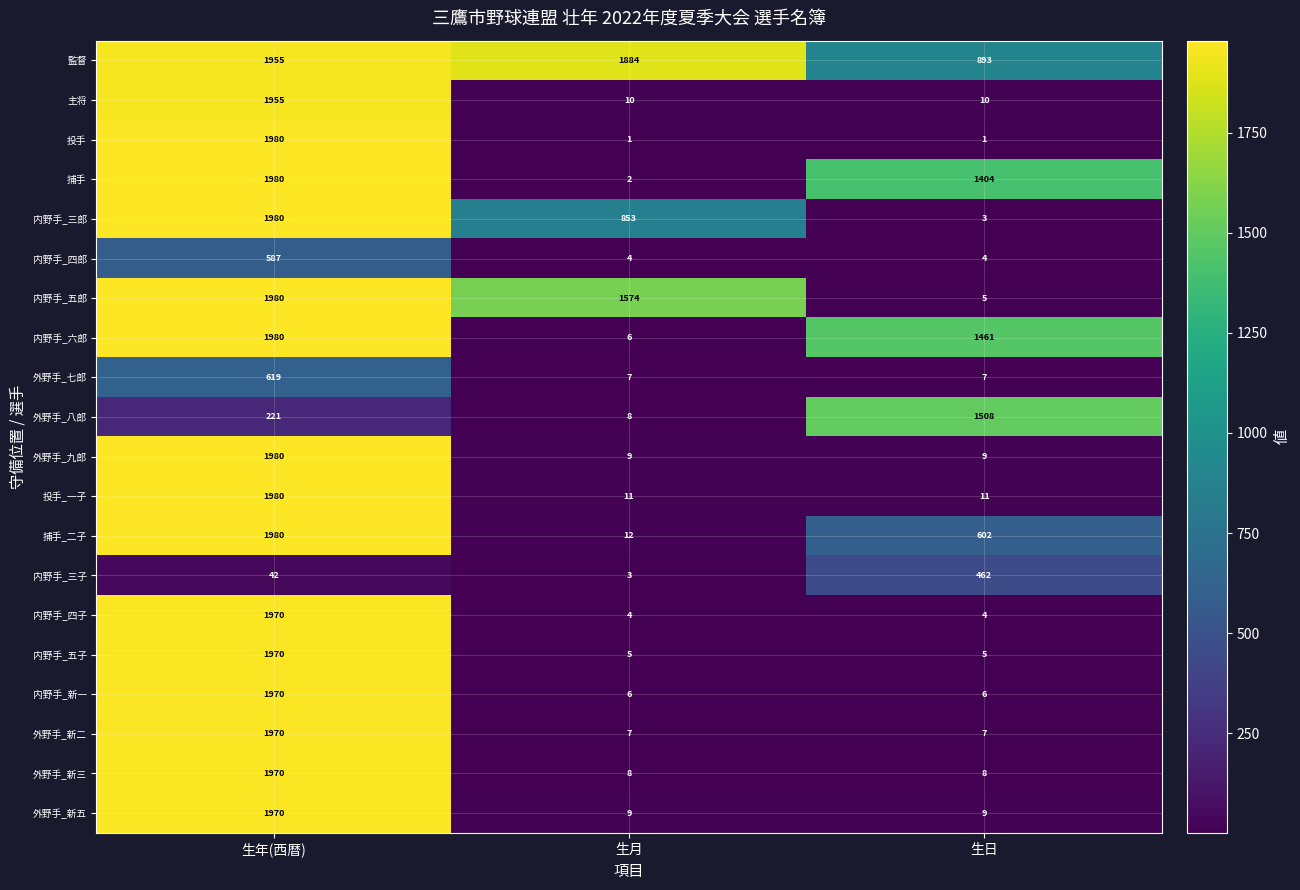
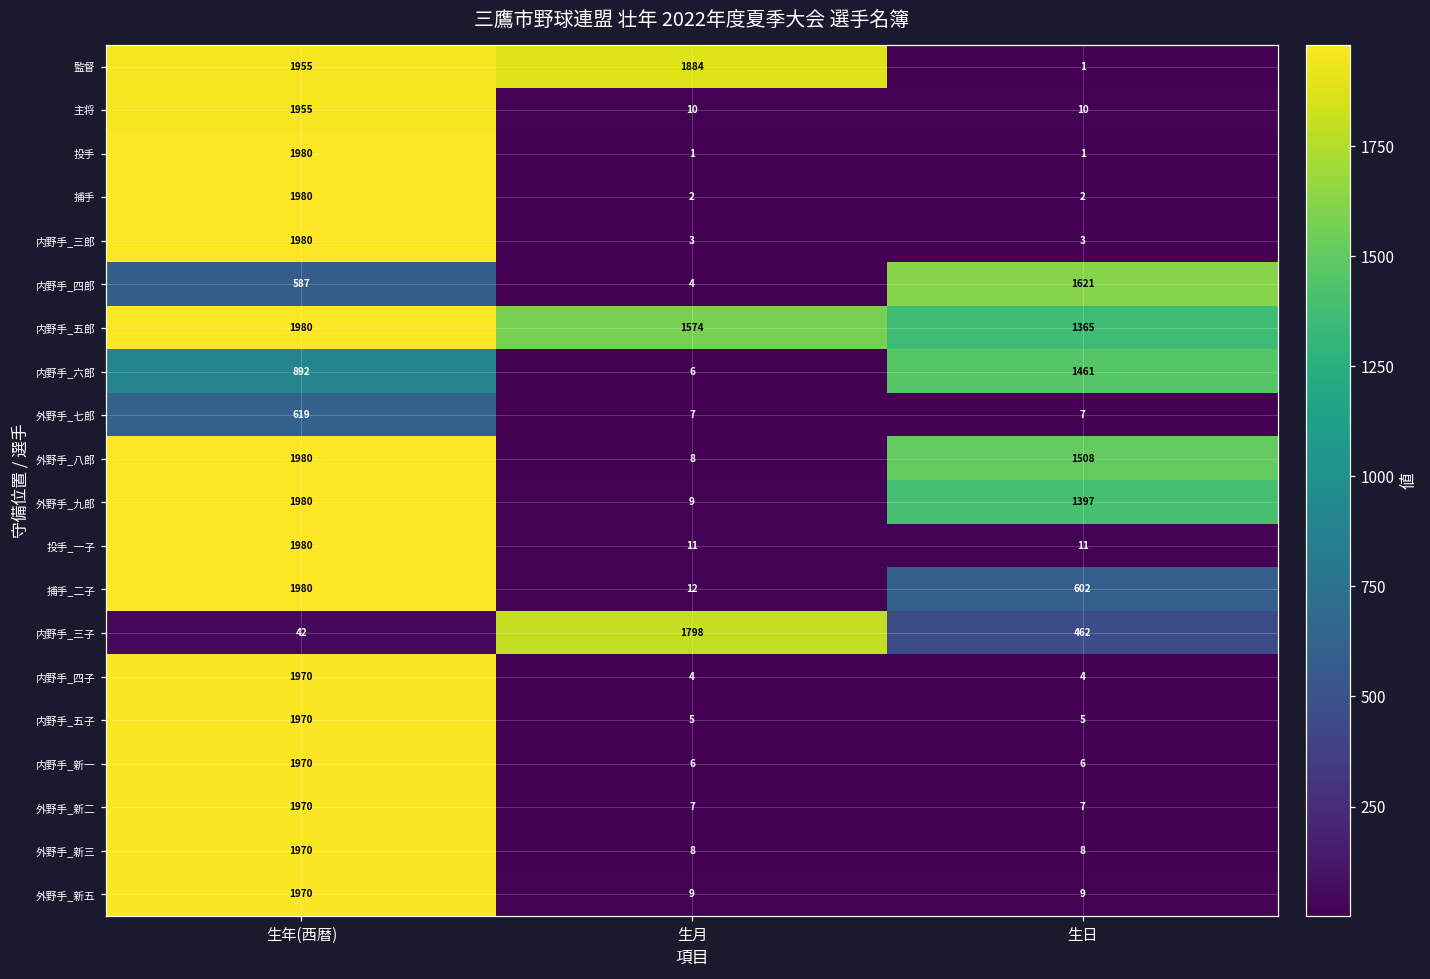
監督, 生日: 893 -> 1
捕手, 生日: 1404 -> 2
内野手_三郎, 生月: 853 -> 3
内野手_四郎, 生日: 4 -> 1621
内野手_五郎, 生日: 5 -> 1365
内野手_六郎, 生年(西暦): 1980 -> 892
外野手_八郎, 生年(西暦): 221 -> 1980
外野手_九郎, 生日: 9 -> 1397
内野手_三子, 生月: 3 -> 1798
